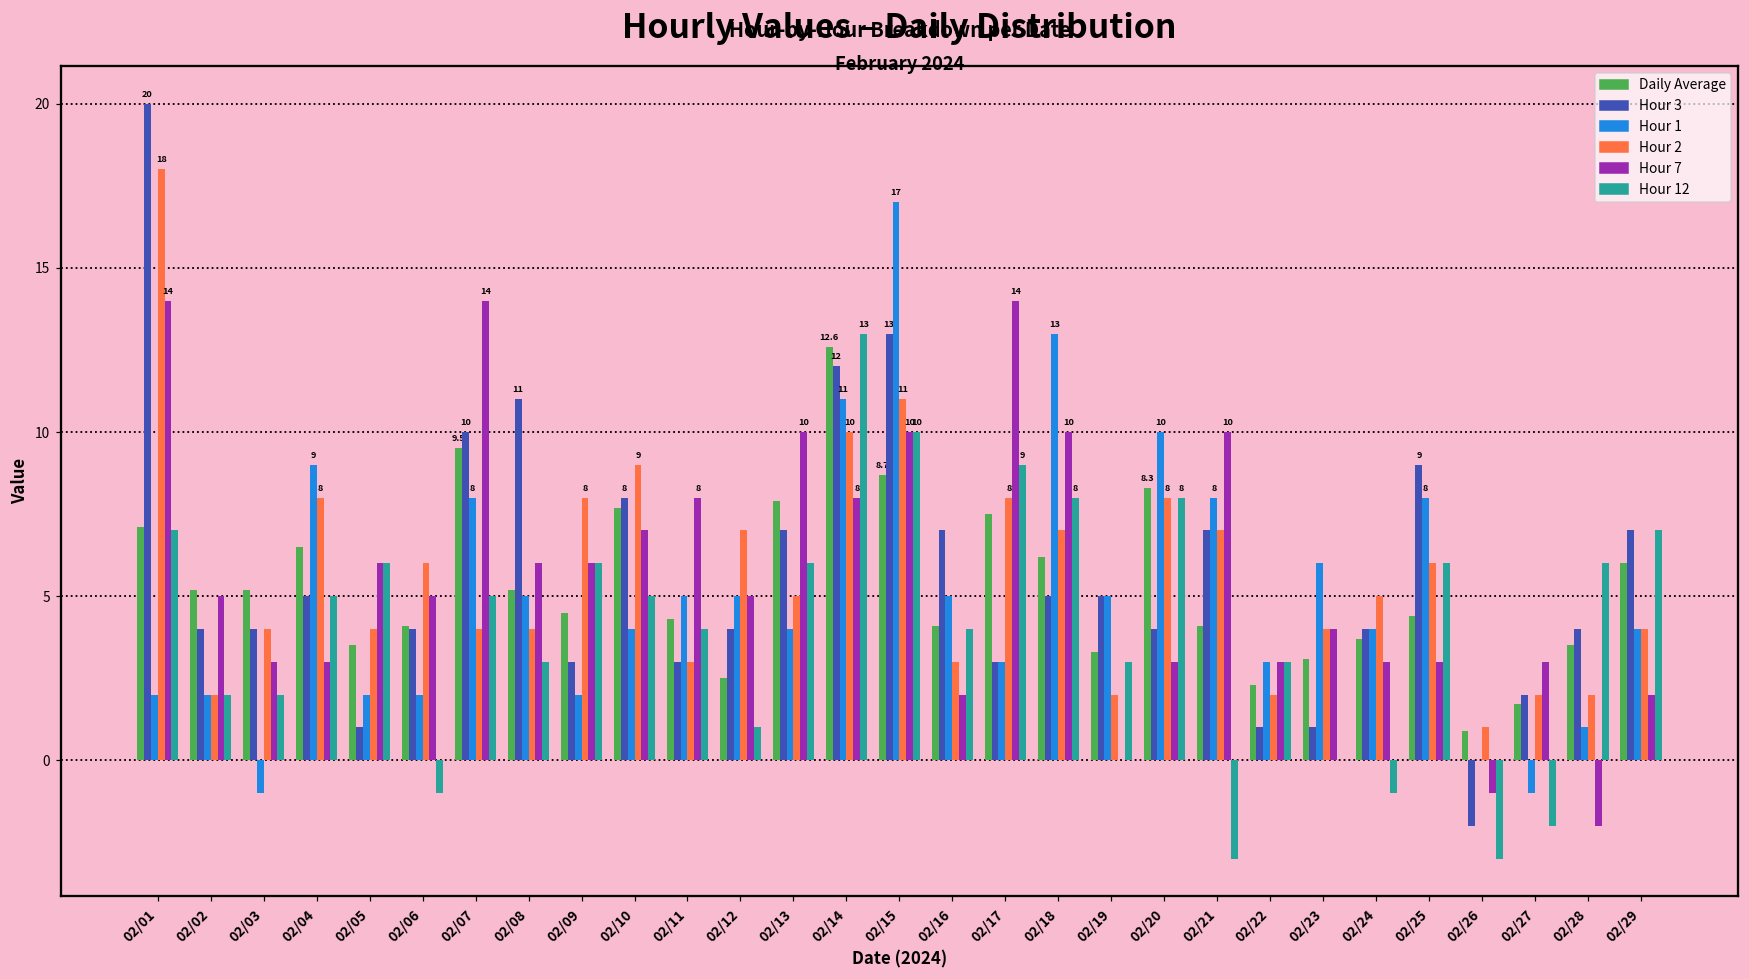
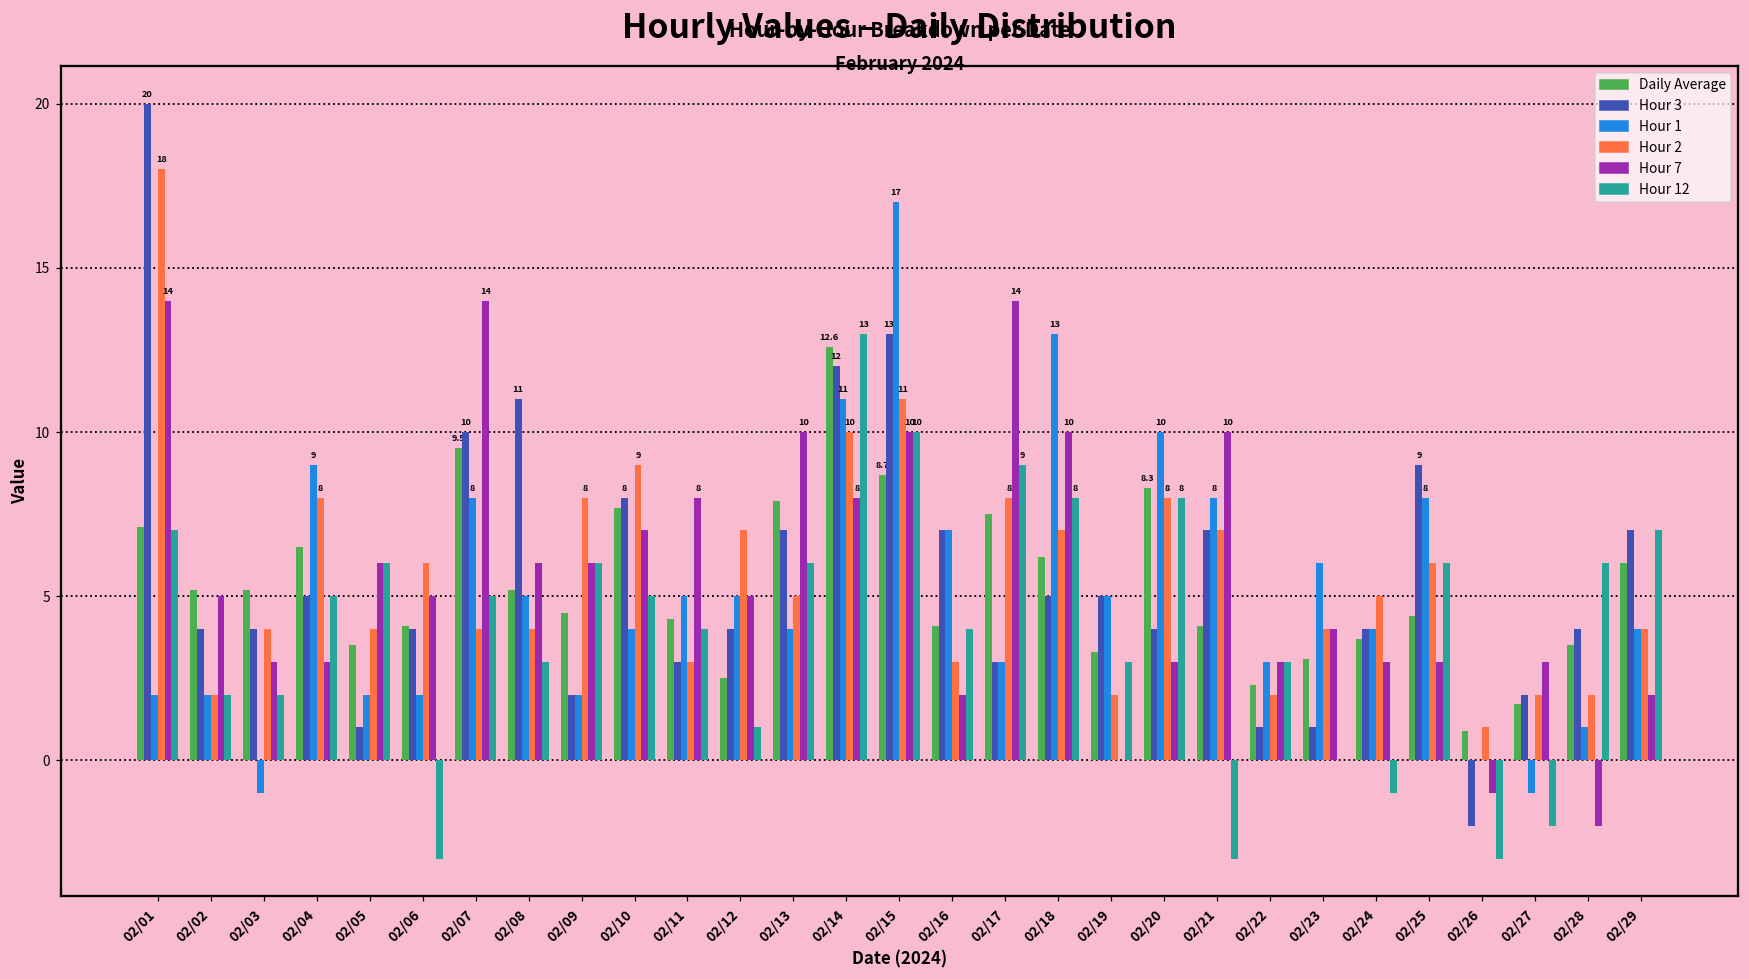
Hour 12, 02/06: -1 -> -3
Hour 3, 02/09: 3 -> 2
Hour 1, 02/16: 5 -> 7
